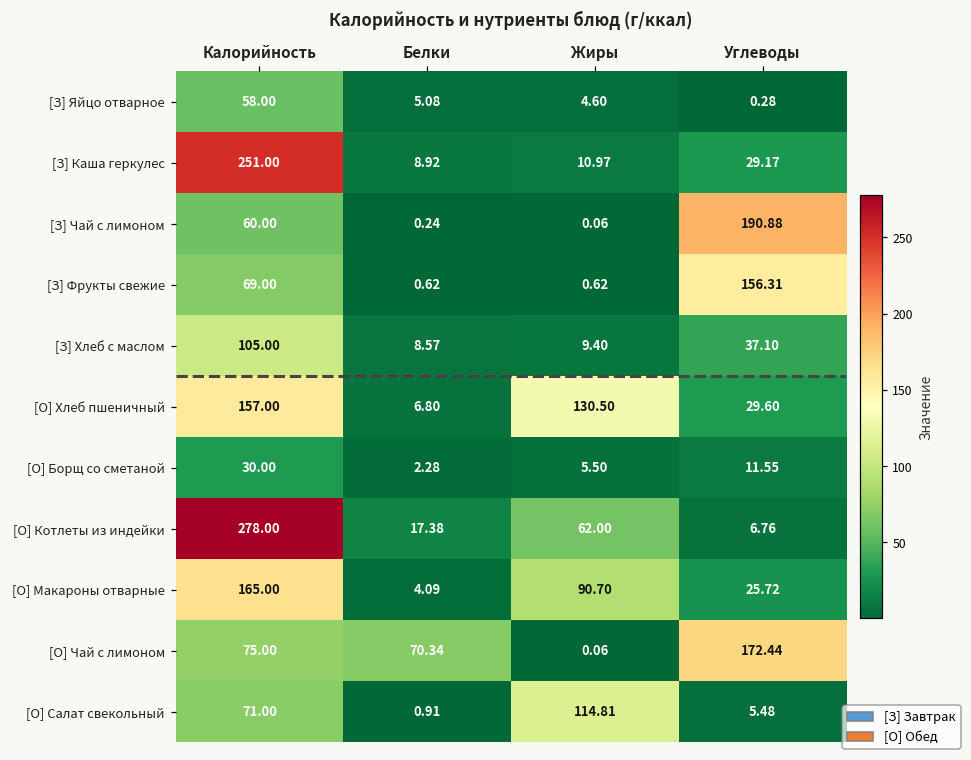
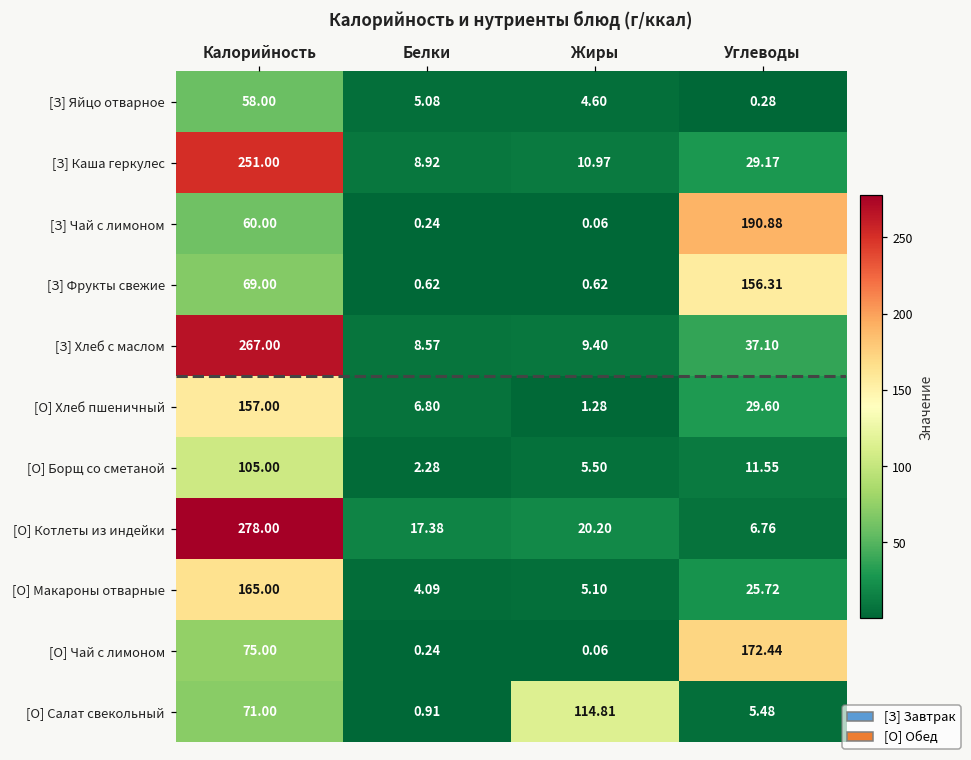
[З] Хлеб с маслом, Калорийность: 105.00 -> 267.00
[О] Хлеб пшеничный, Жиры: 130.50 -> 1.28
[О] Борщ со сметаной, Калорийность: 30.00 -> 105.00
[О] Котлеты из индейки, Жиры: 62.00 -> 20.20
[О] Макароны отварные, Жиры: 90.70 -> 5.10
[О] Чай с лимоном, Белки: 70.34 -> 0.24
